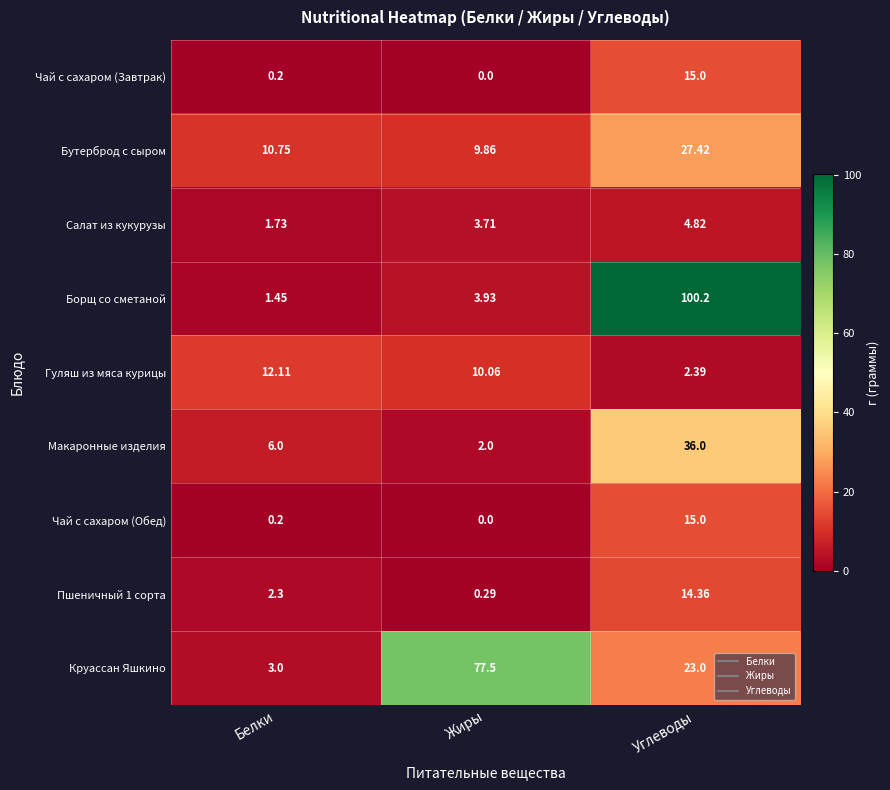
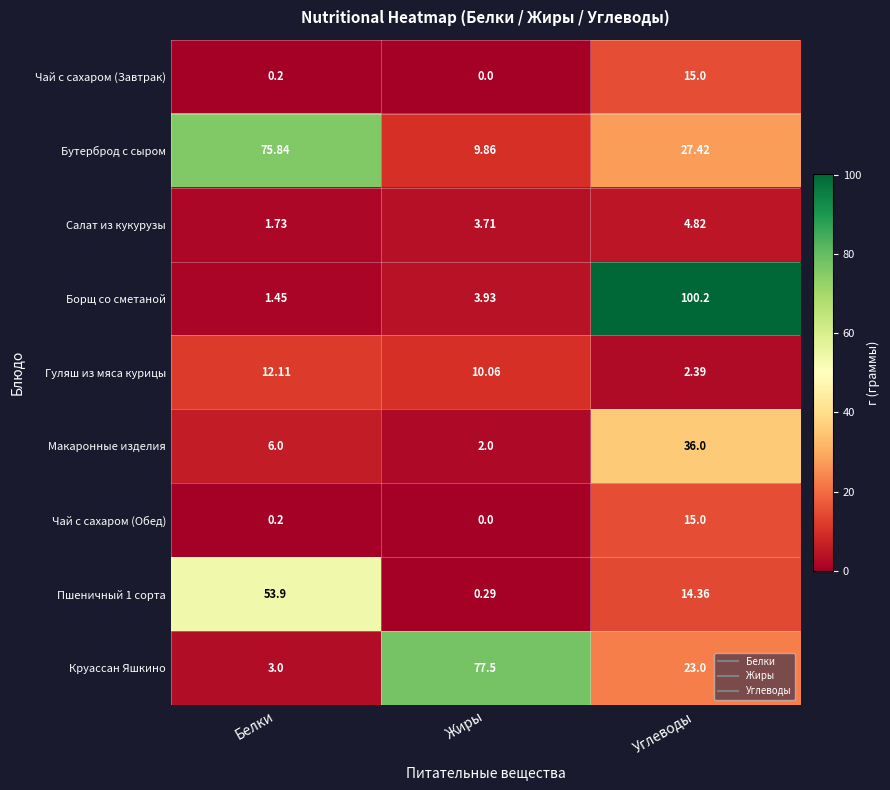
Бутерброд с сыром, Белки: 10.75 -> 75.84
Пшеничный 1 сорта, Белки: 2.3 -> 53.9
